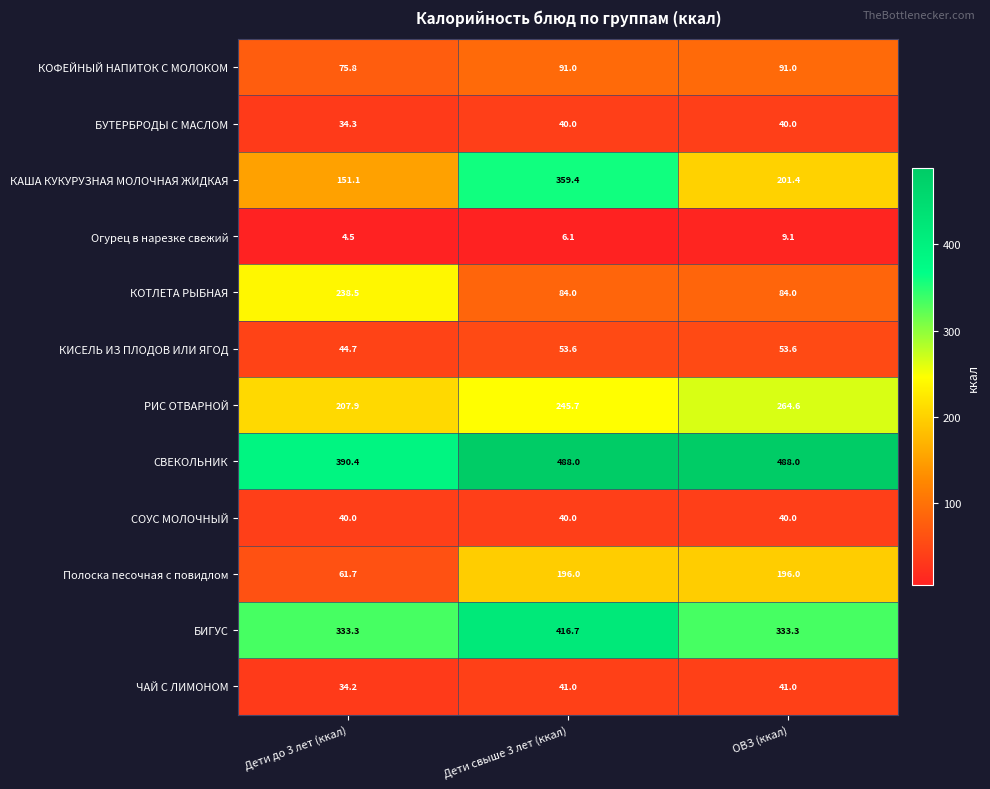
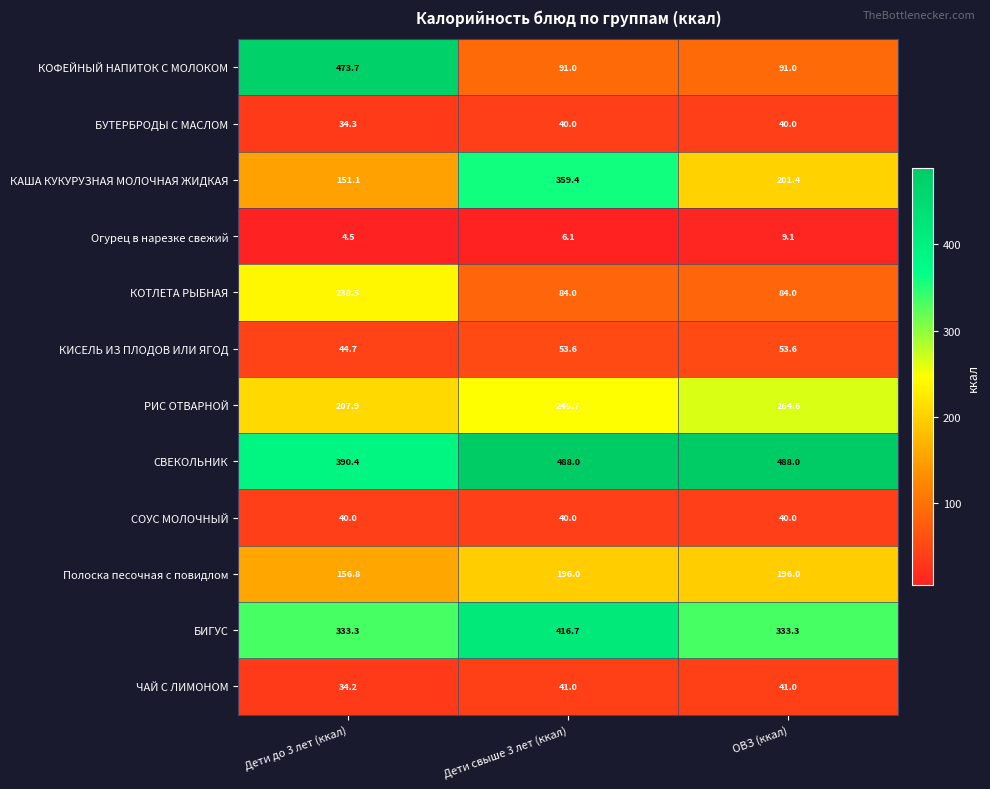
КОФЕЙНЫЙ НАПИТОК С МОЛОКОМ, Дети до 3 лет (ккал): 75.8 -> 473.7
Полоска песочная с повидлом, Дети до 3 лет (ккал): 61.7 -> 156.8
